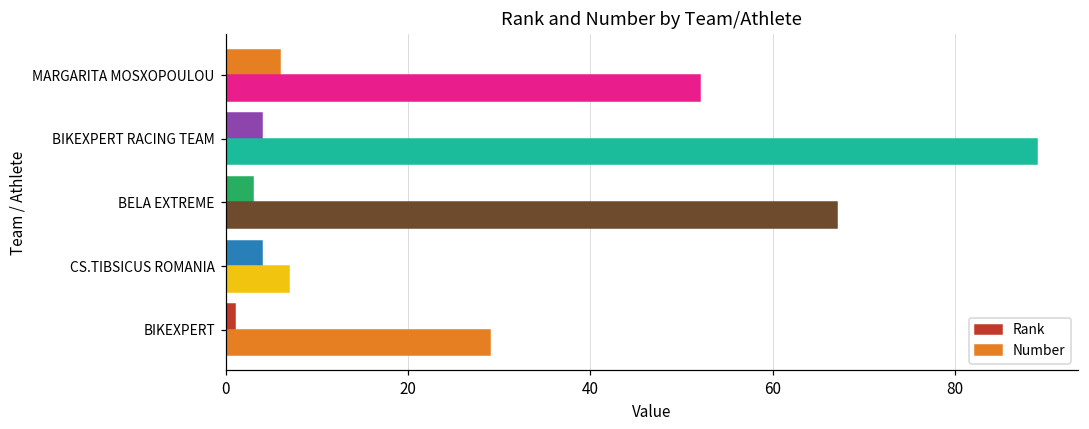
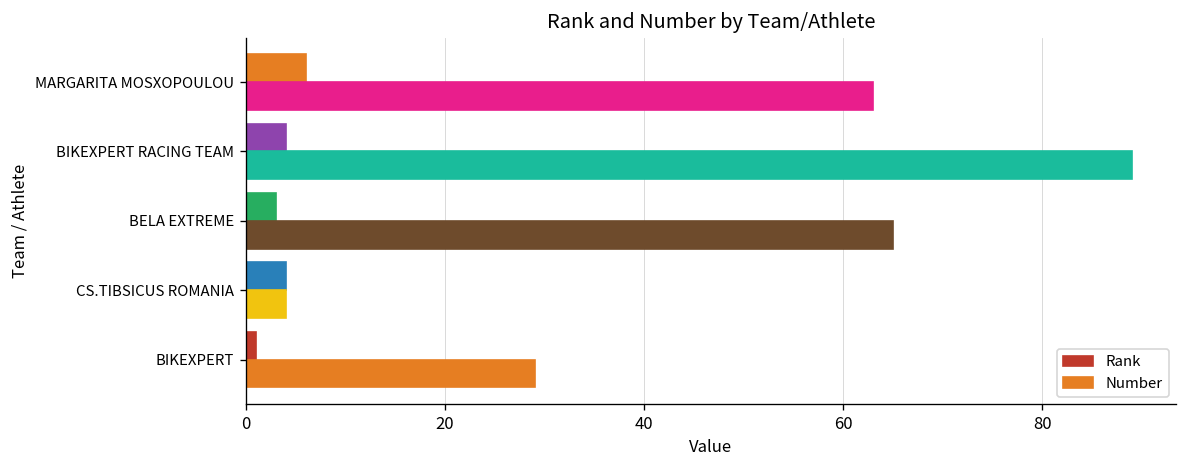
Number, MARGARITA MOSXOPOULOU: 52 -> 63
Number, BELA EXTREME: 67 -> 65
Number, CS.TIBSICUS ROMANIA: 7 -> 4
